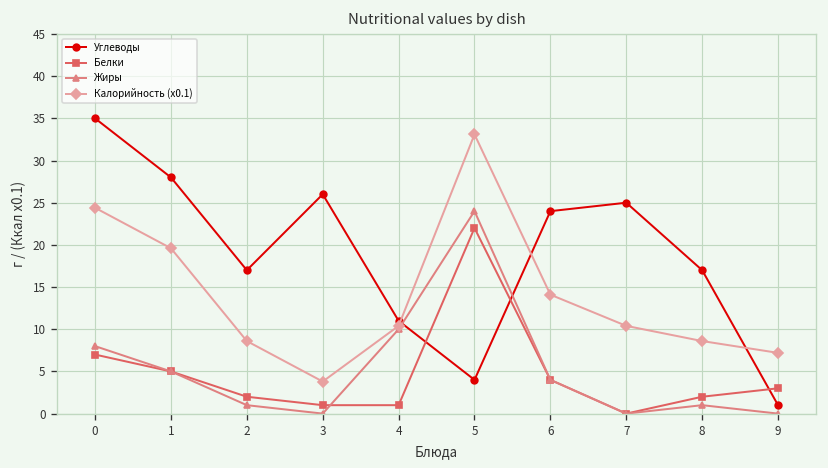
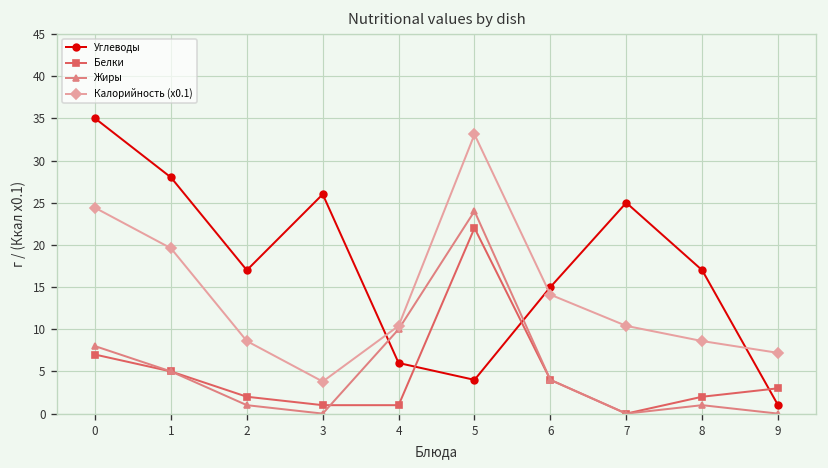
Углеводы, 4: 11 -> 6
Углеводы, 6: 24 -> 15
